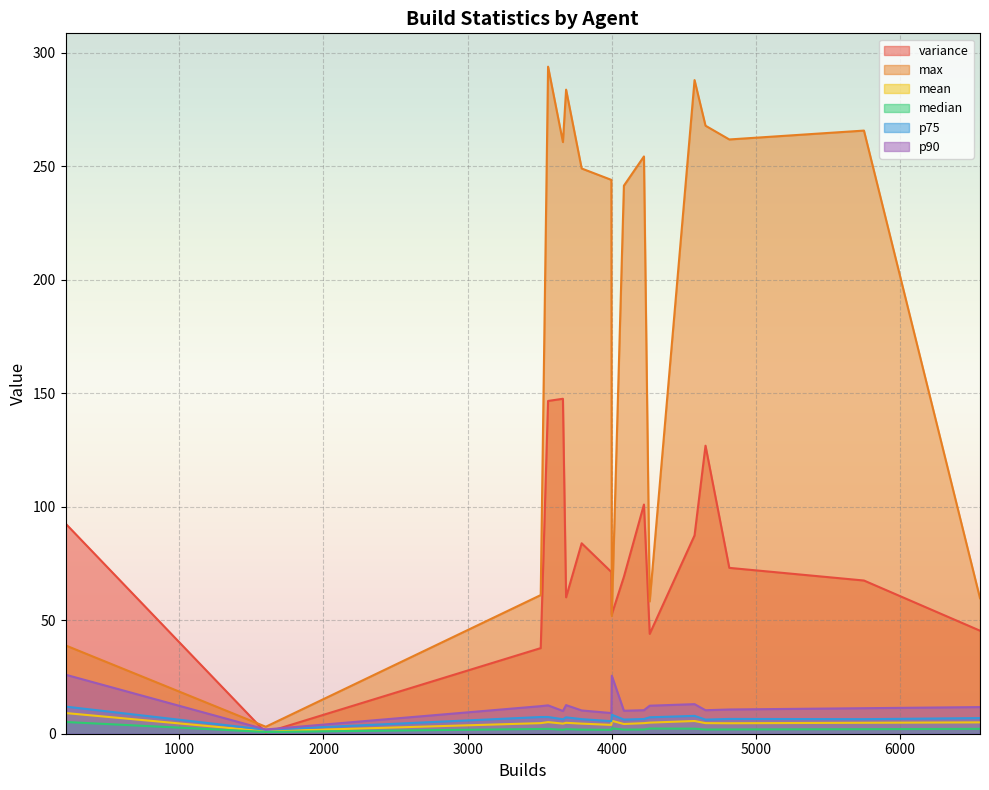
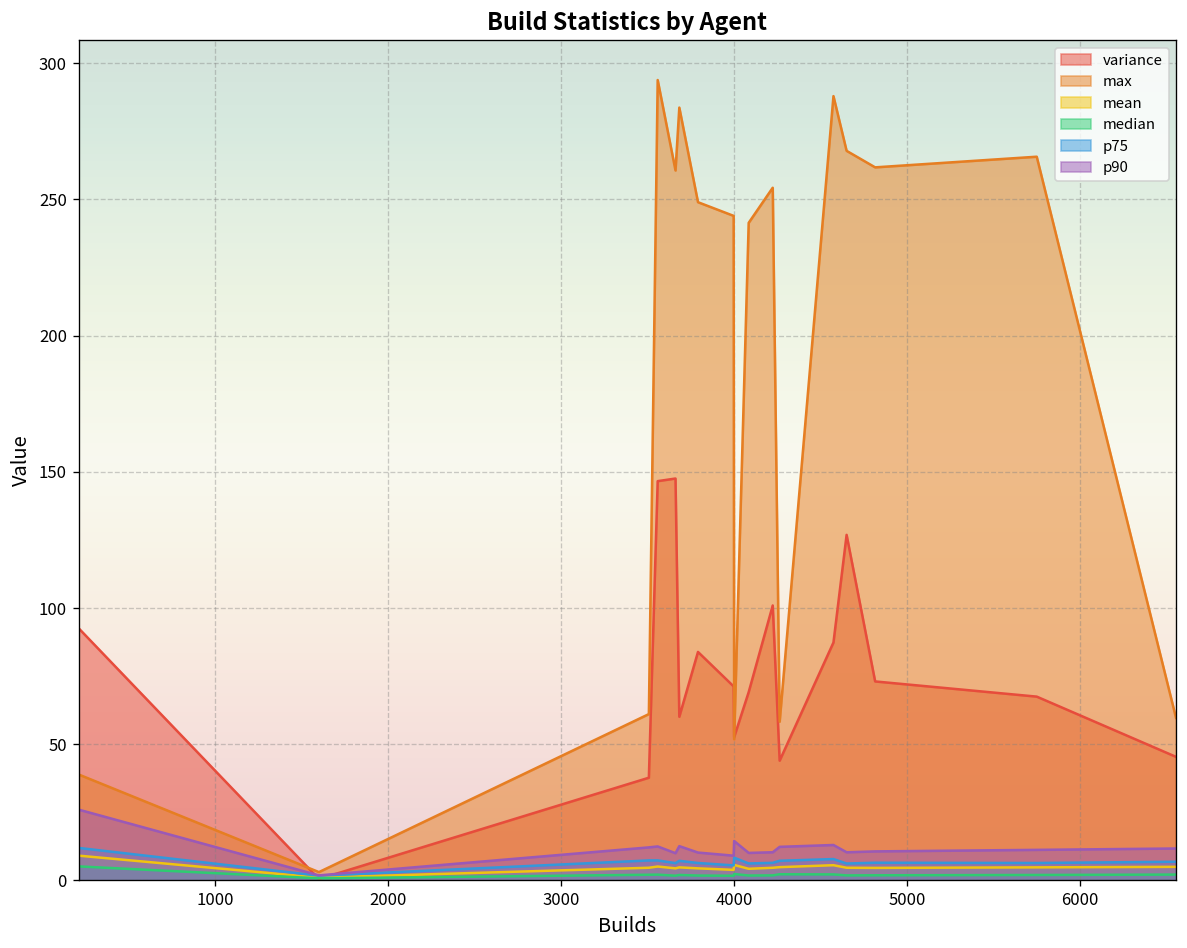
p90, 4000: 26 -> 14
